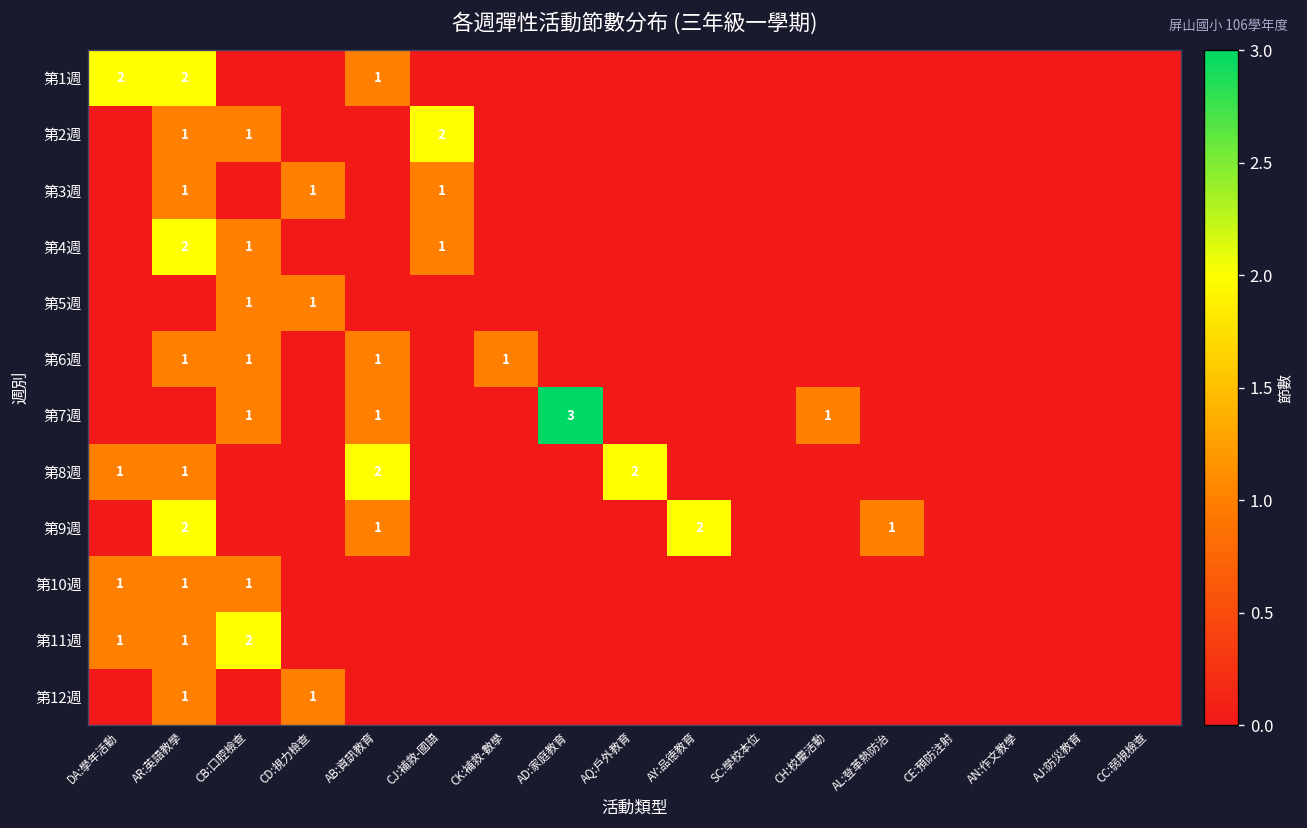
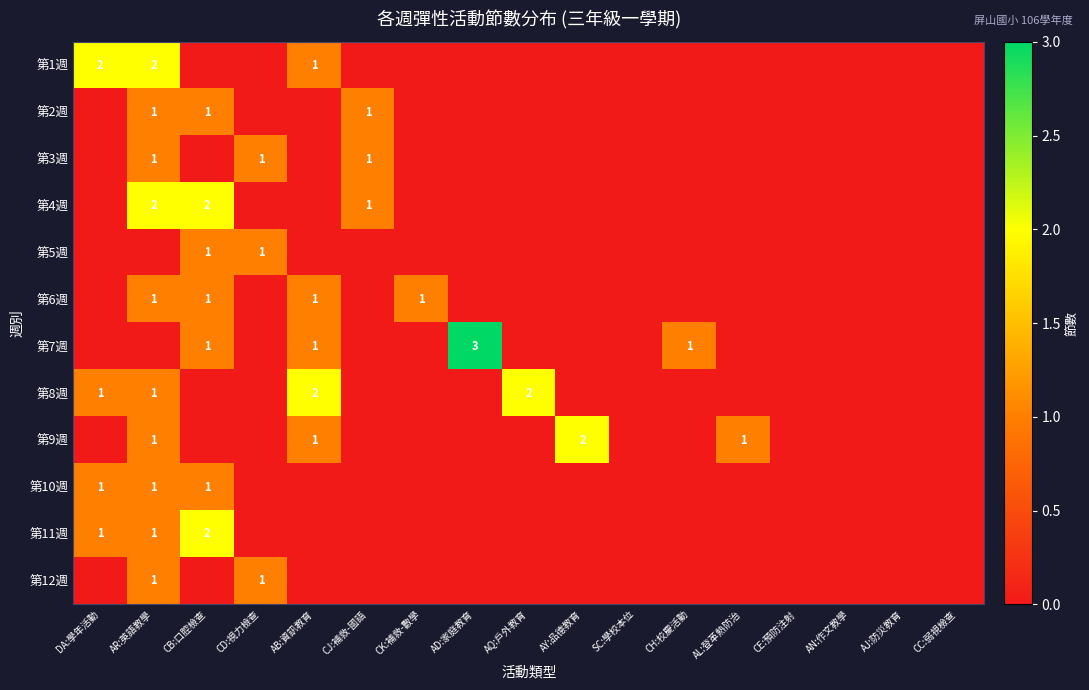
第2週, CJ:補救-國語: 2 -> 1
第4週, CB:口腔檢查: 1 -> 2
第9週, AR:英語教學: 2 -> 1
